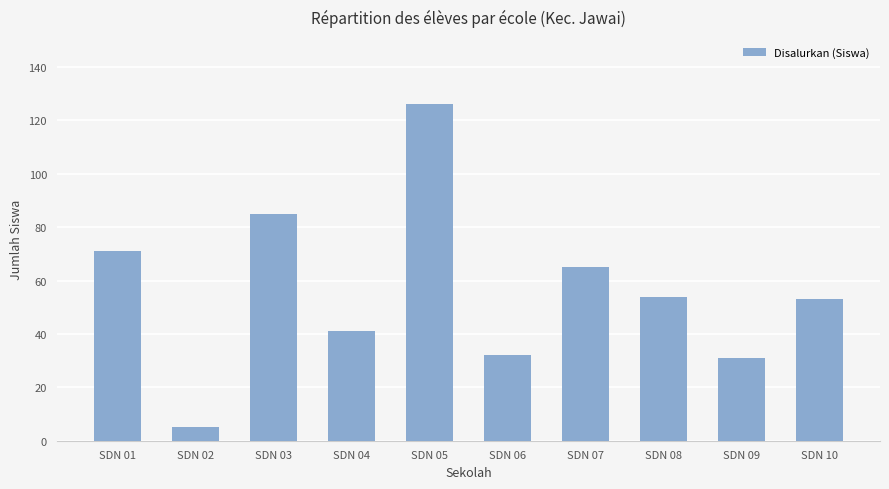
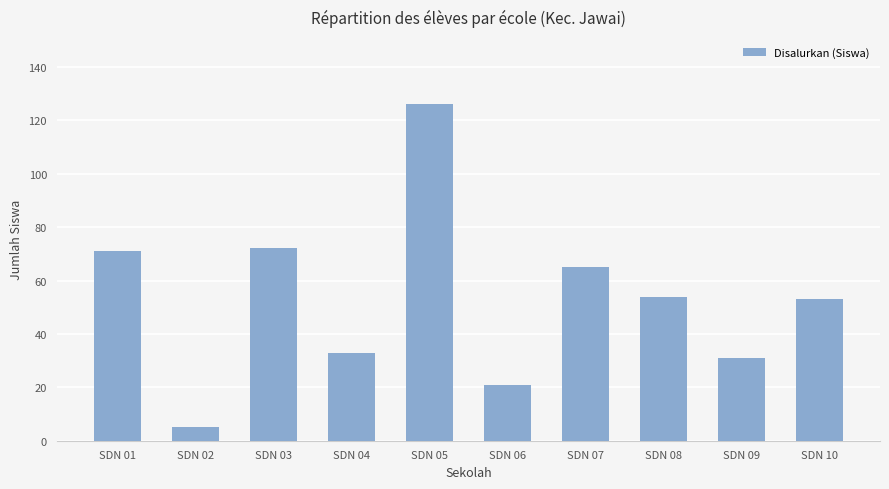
SDN 03: 85 -> 72
SDN 04: 41 -> 33
SDN 06: 32 -> 21
